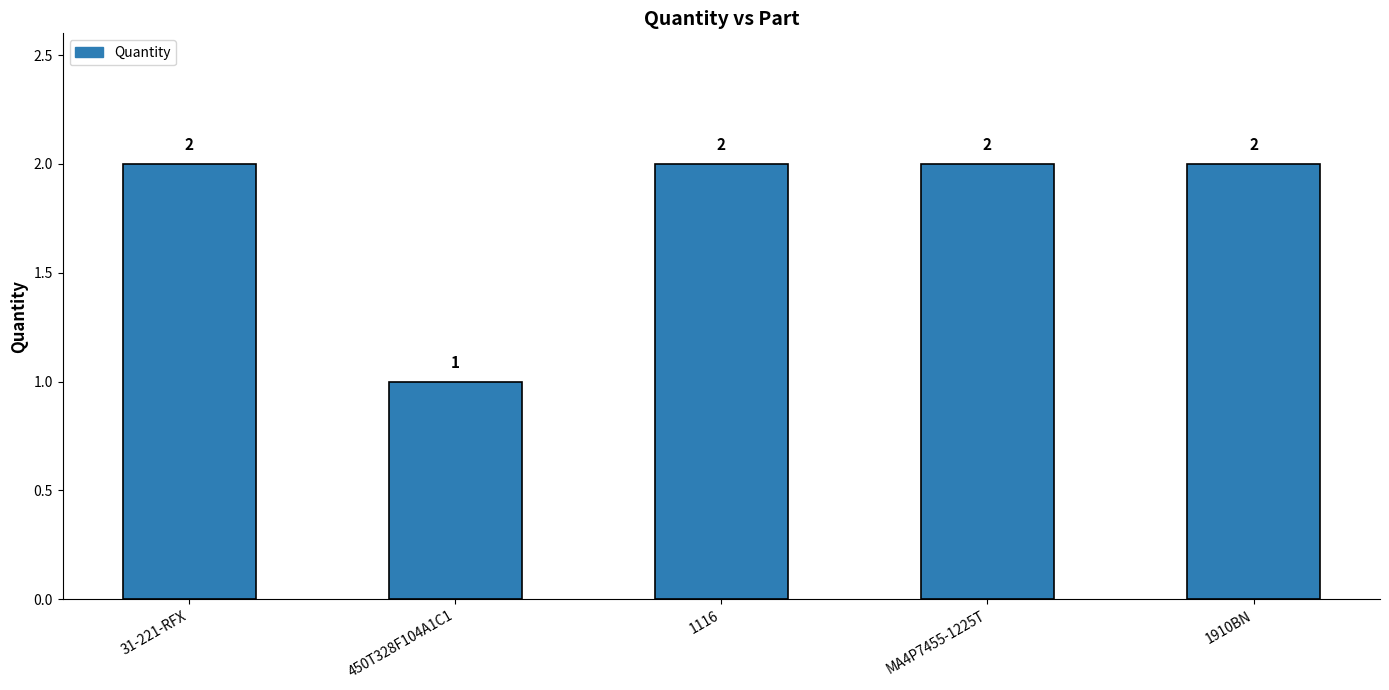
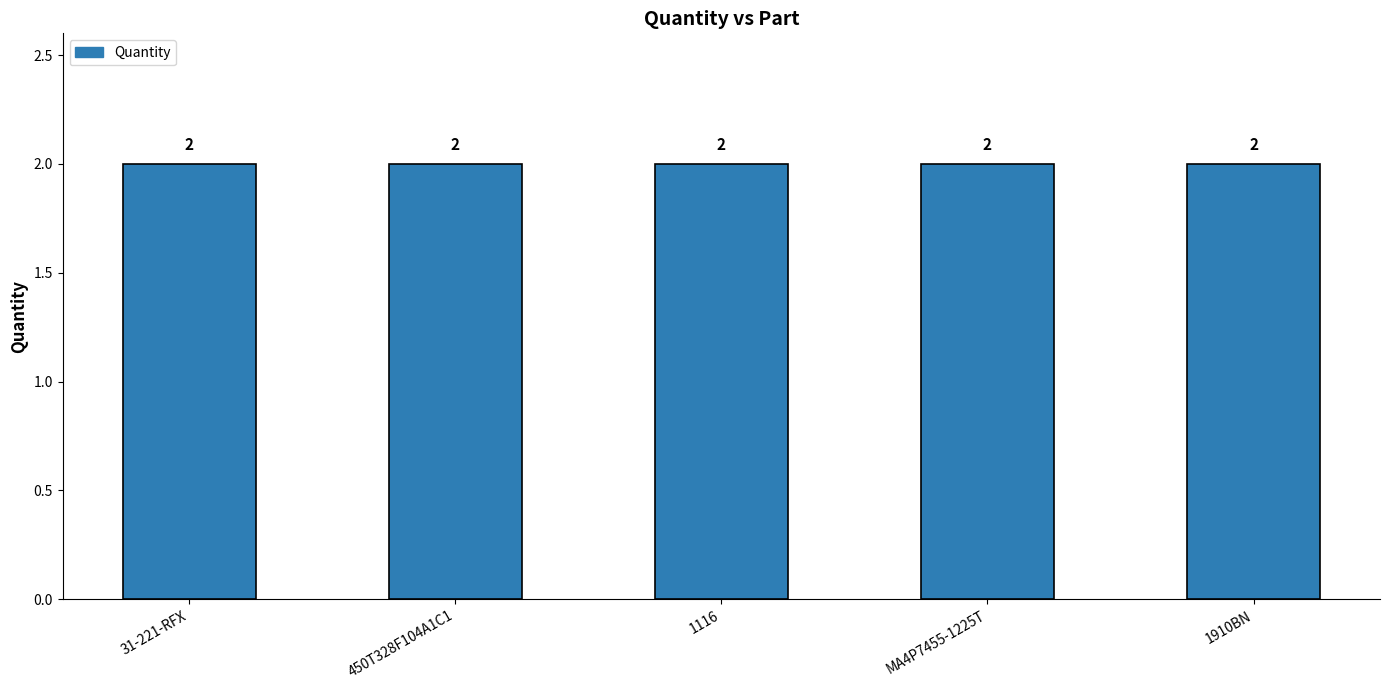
450T328F104A1C1: 1 -> 2
